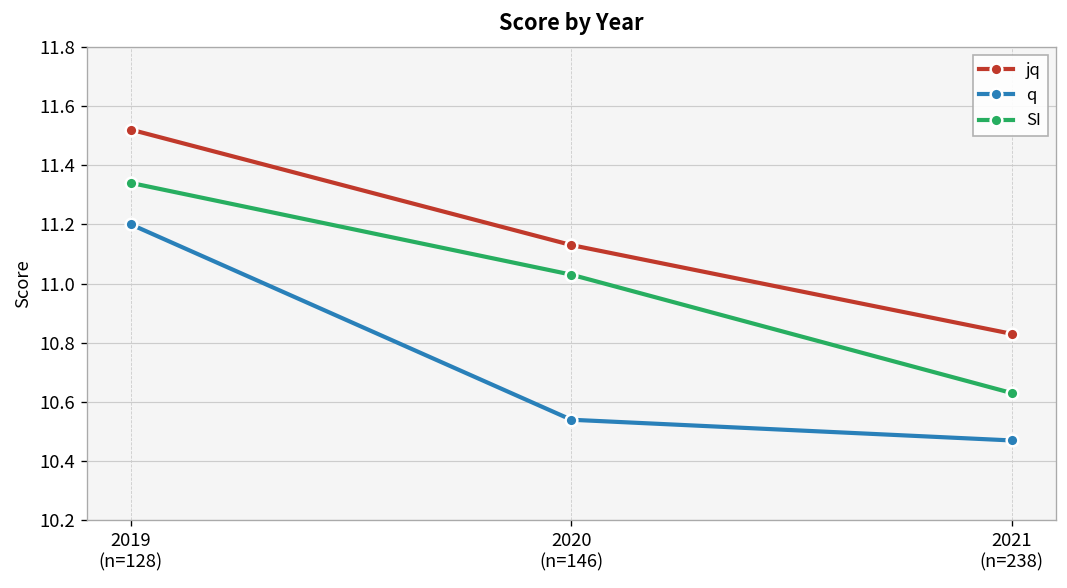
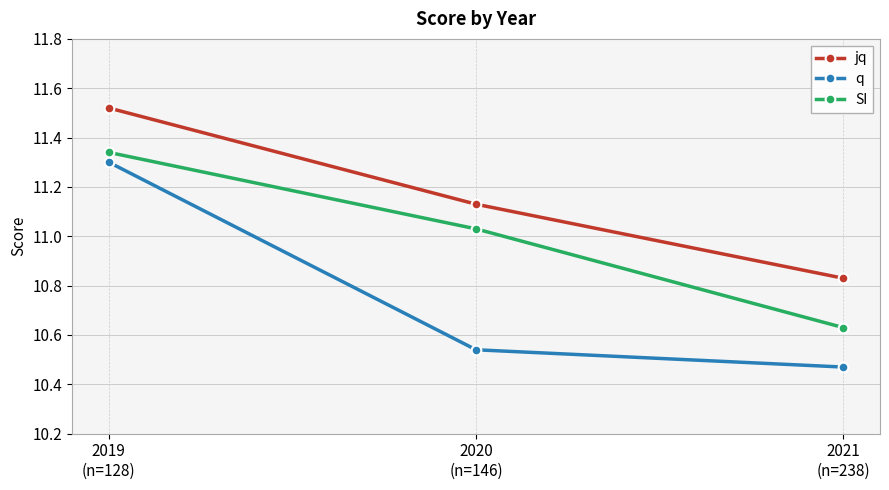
q, 2019 (n=128): 11.2 -> 11.3
